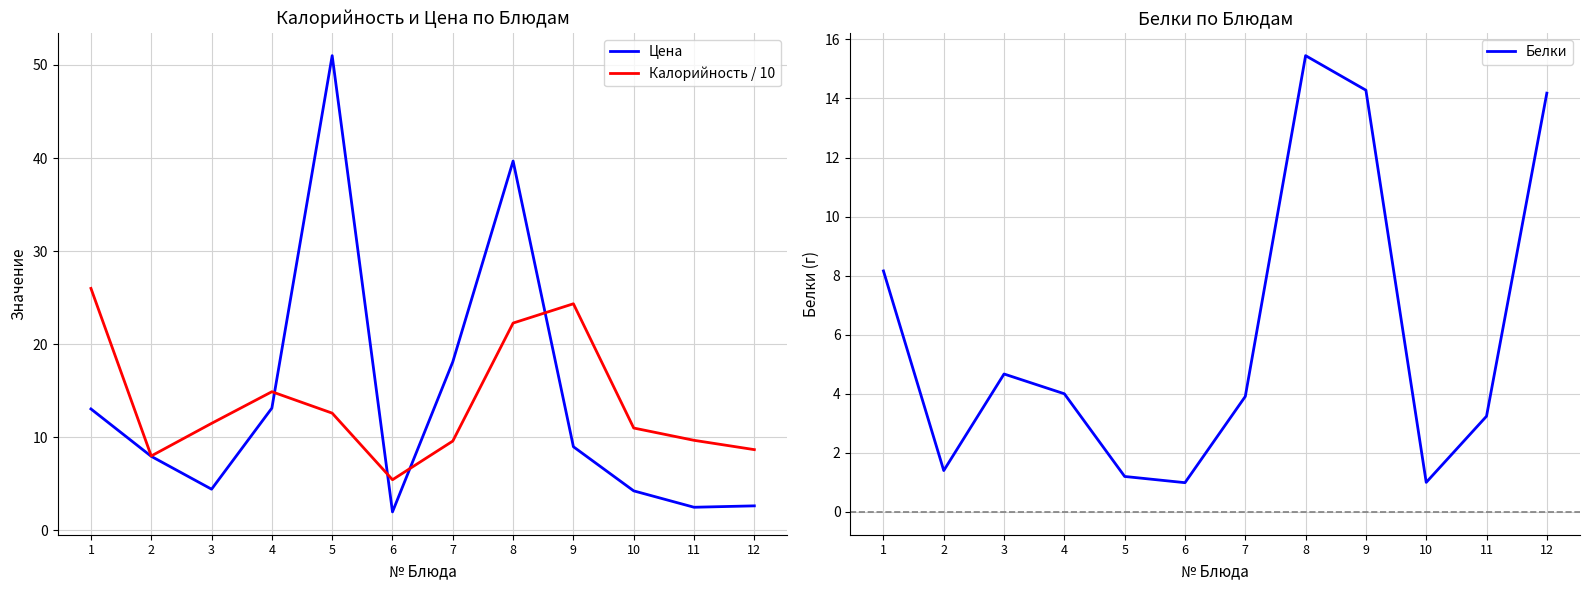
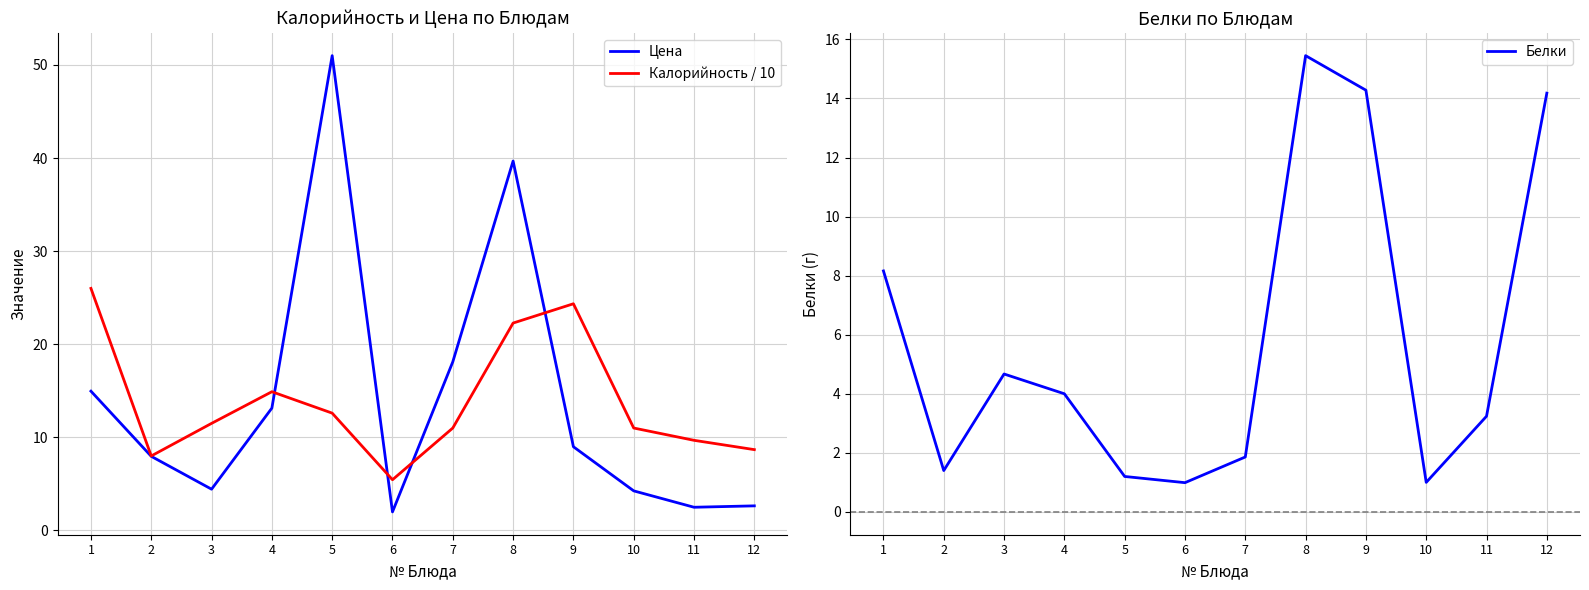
Калорийность и Цена по Блюдам, Цена, 1: 13 -> 15
Калорийность и Цена по Блюдам, Калорийность / 10, 7: 10 -> 11
Белки по Блюдам, 7: 3.9 -> 1.9
